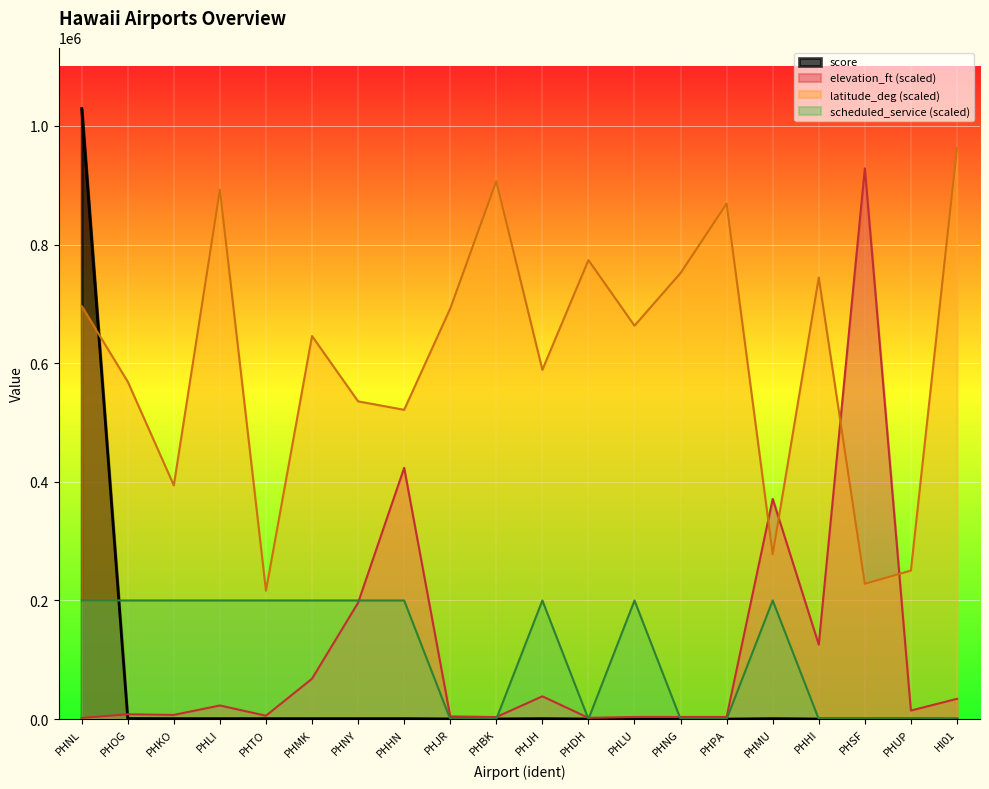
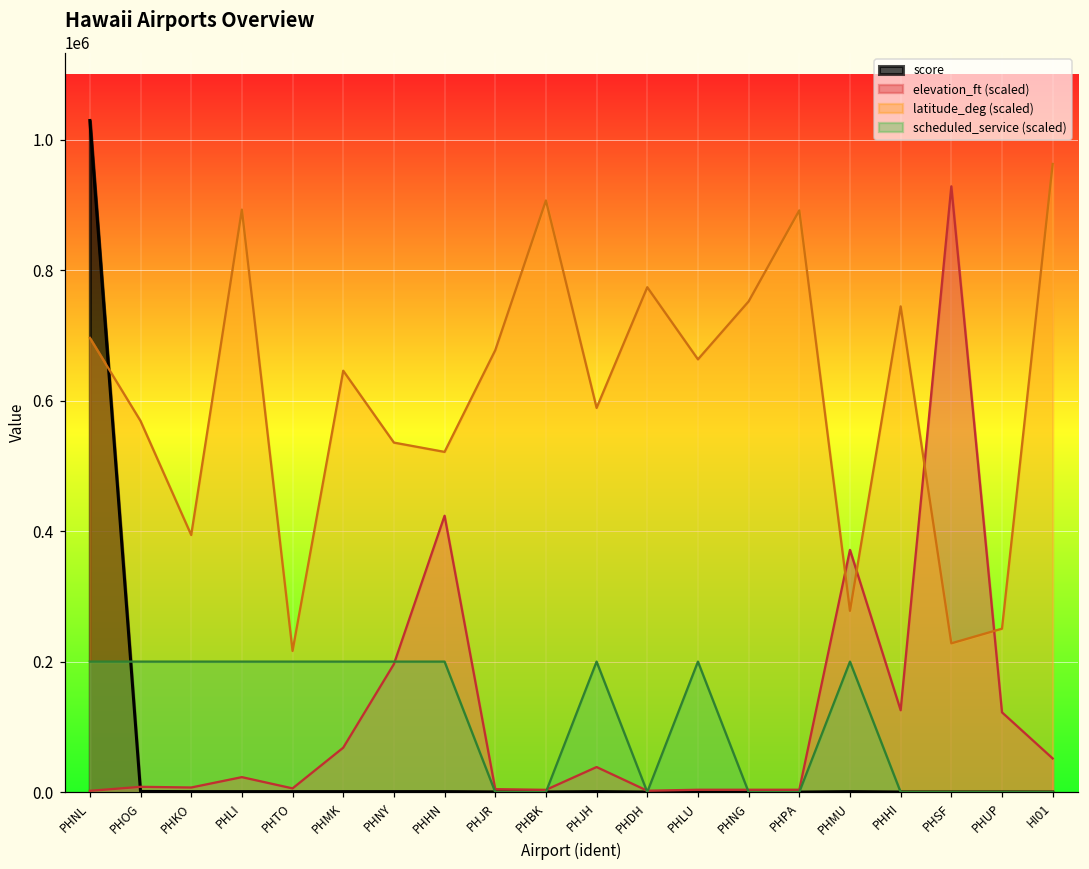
latitude_deg (scaled), PHJR: 690000 -> 680000
latitude_deg (scaled), PHPA: 870000 -> 890000
elevation_ft (scaled), PHUP: 10000 -> 120000
elevation_ft (scaled), HI01: 30000 -> 50000
